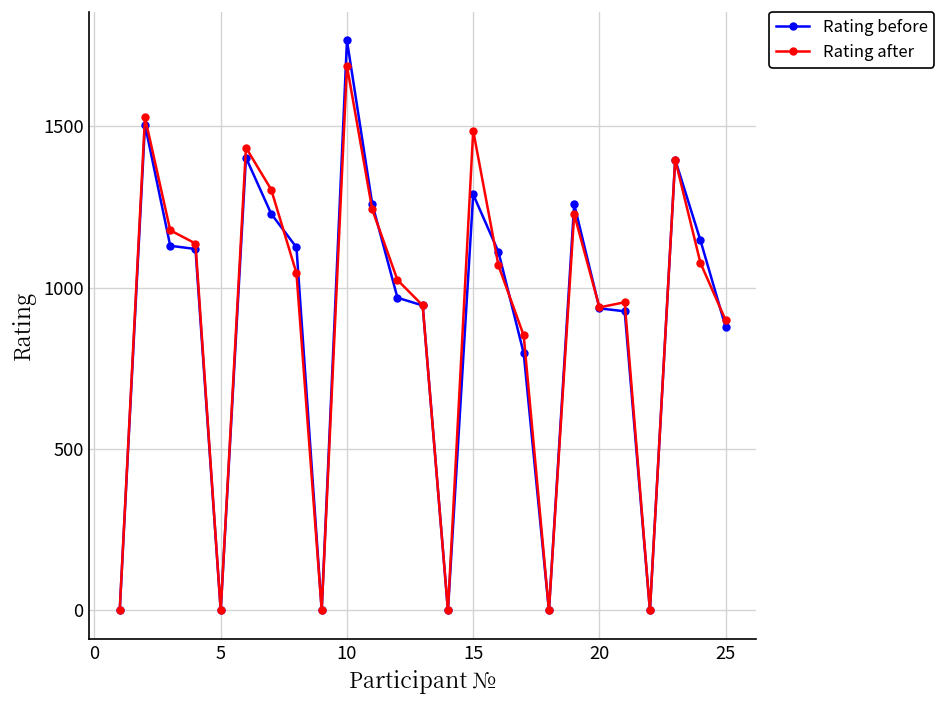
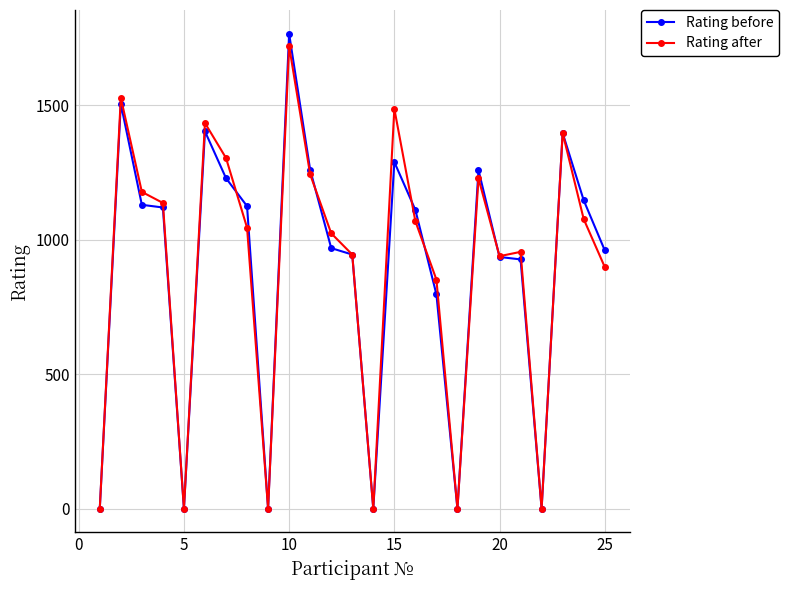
Rating after, 10: 1690 -> 1720
Rating before, 25: 880 -> 960
